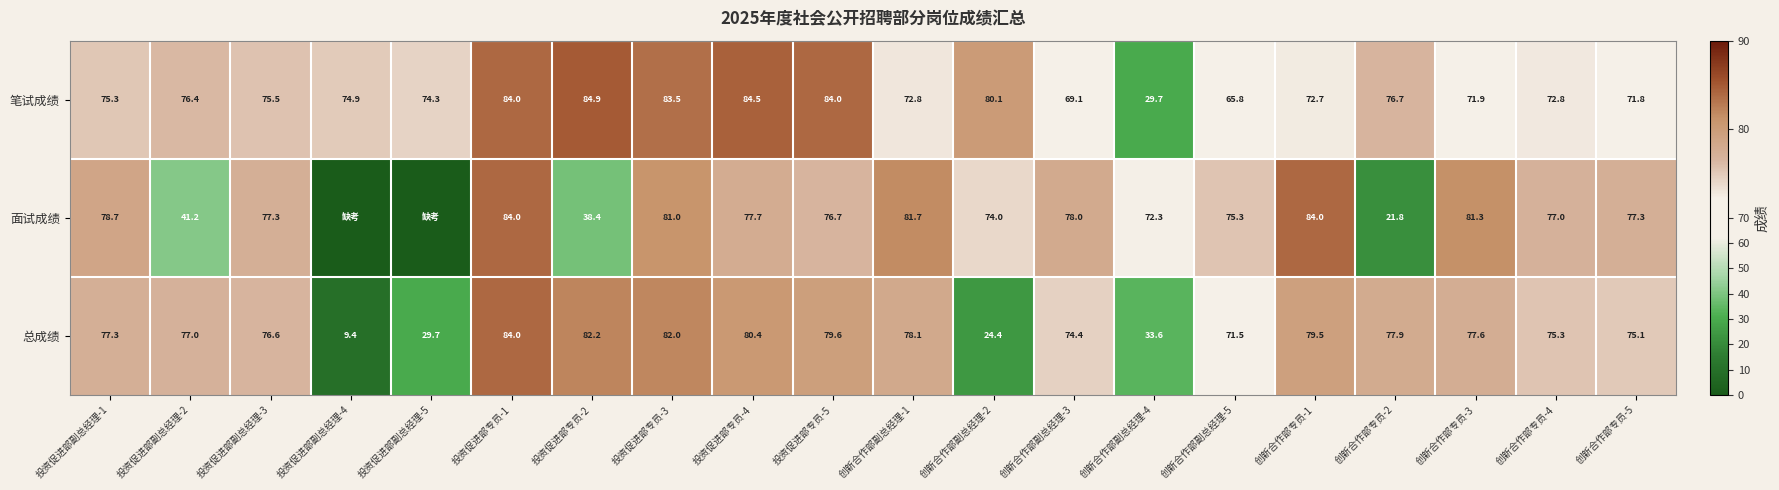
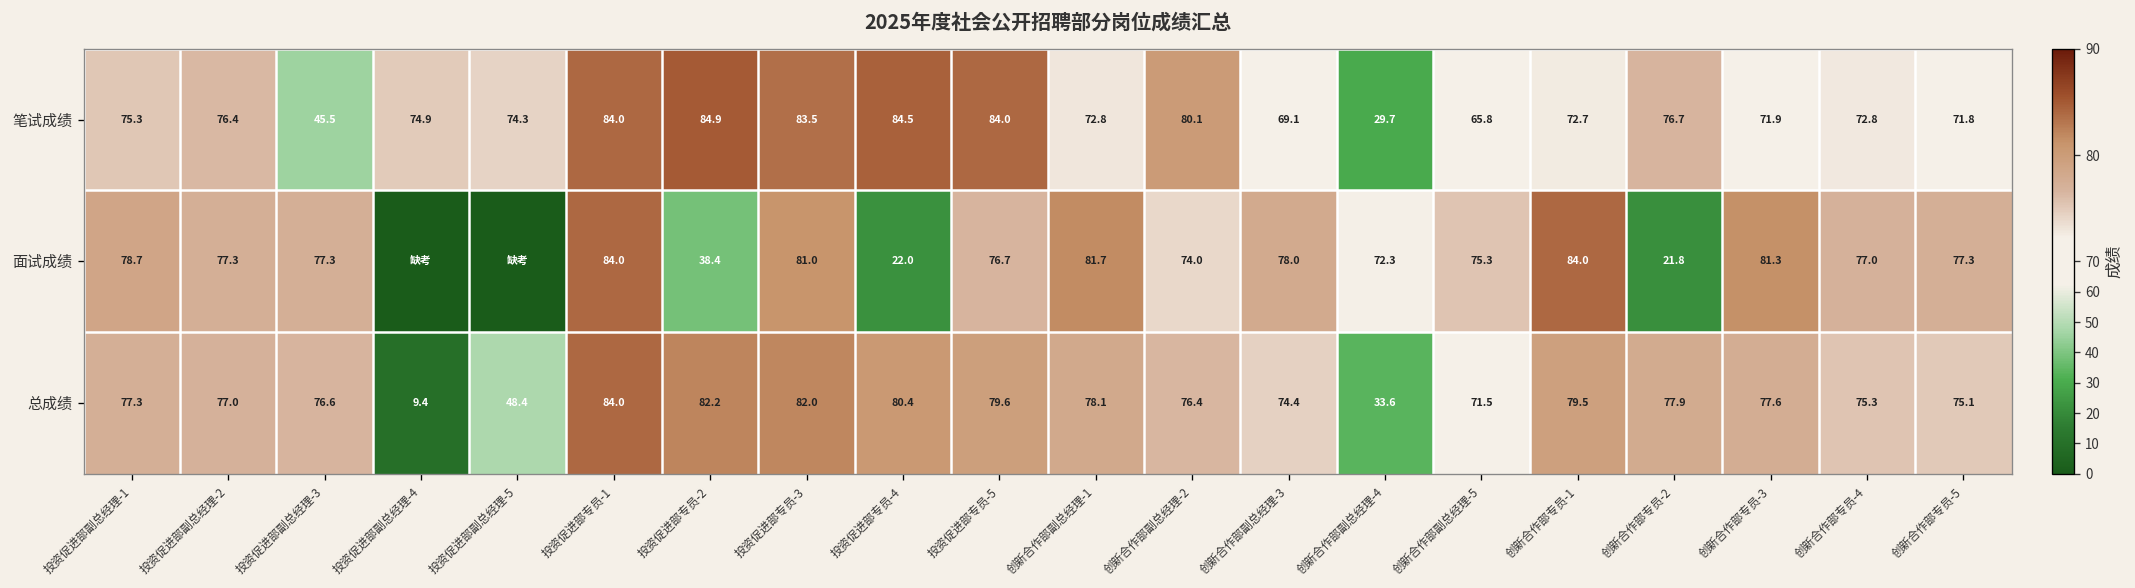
笔试成绩, 投资促进部副总经理-3: 75.5 -> 45.5
面试成绩, 投资促进部副总经理-2: 41.2 -> 77.3
面试成绩, 投资促进部专员-4: 77.7 -> 22.0
总成绩, 投资促进部副总经理-5: 29.7 -> 48.4
总成绩, 创新合作部副总经理-2: 24.4 -> 76.4
